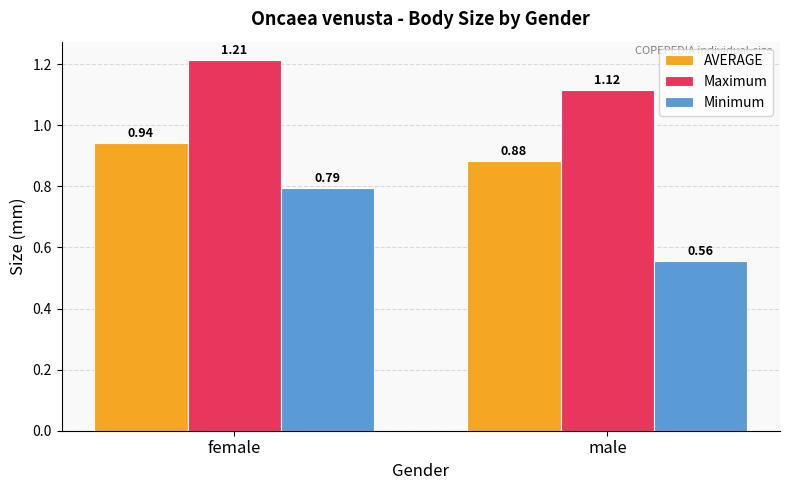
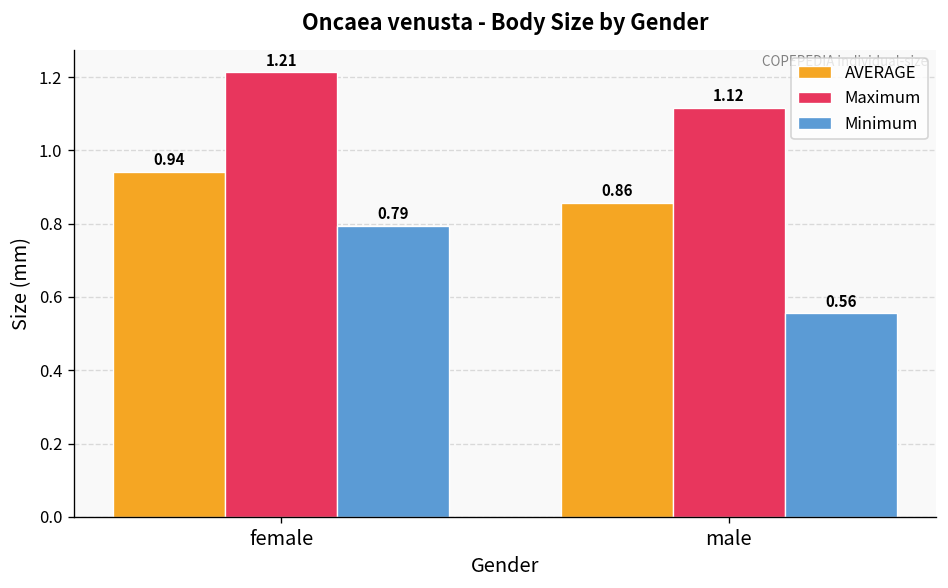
AVERAGE, male: 0.88 -> 0.86
